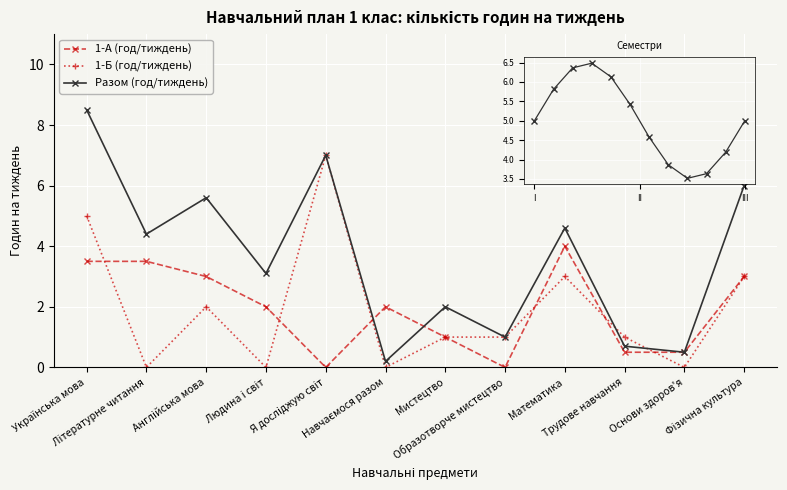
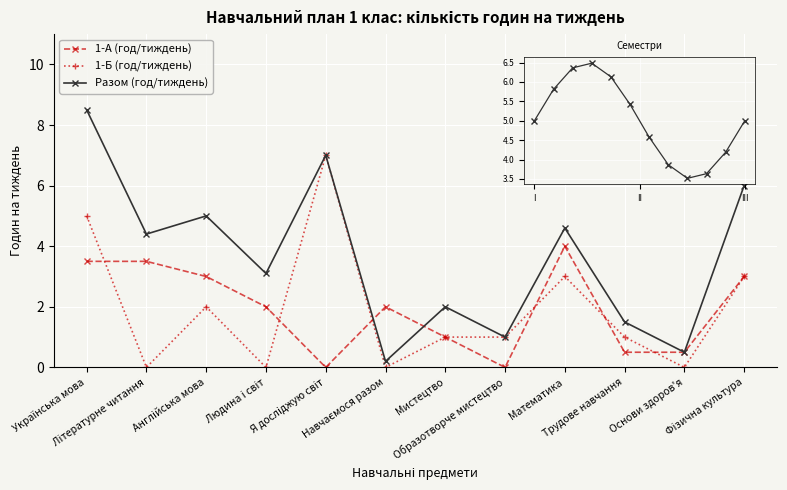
Разом (год/тиждень), Англійська мова: 5.6 -> 5.0
Разом (год/тиждень), Трудове навчання: 0.7 -> 1.5
